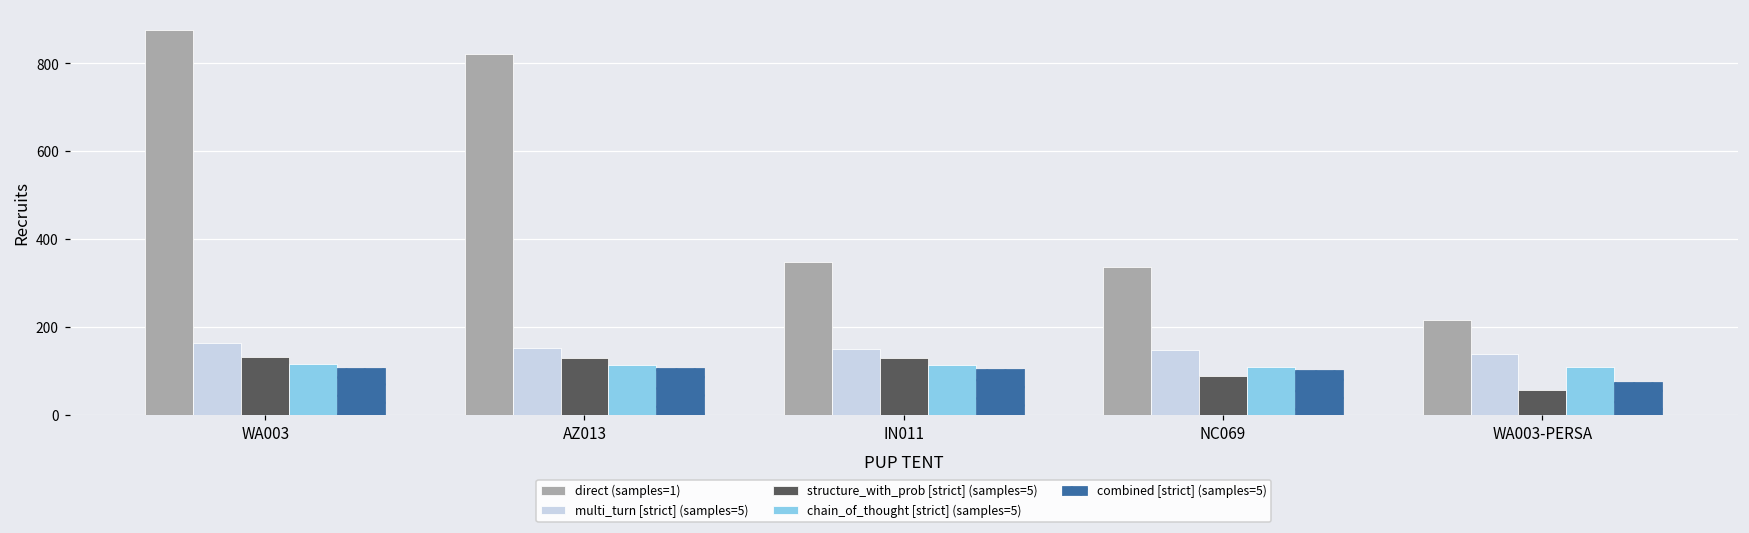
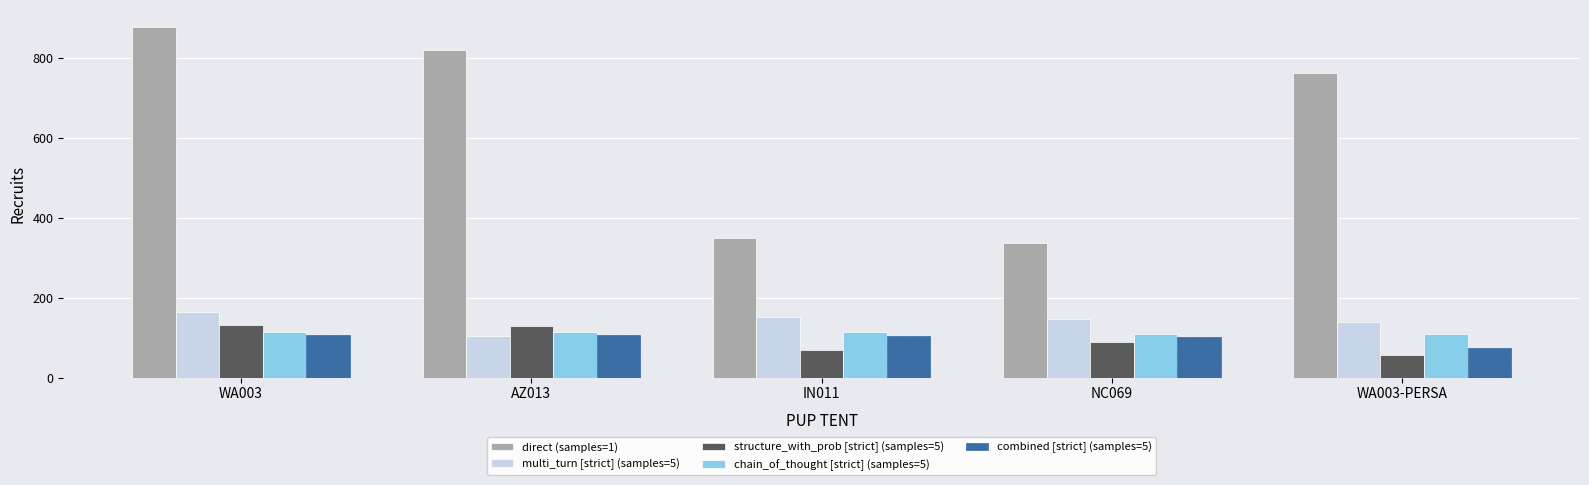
multi_turn [strict] (samples=5), AZ013: 150 -> 110
structure_with_prob [strict] (samples=5), IN011: 130 -> 70
direct (samples=1), WA003-PERSA: 220 -> 760
